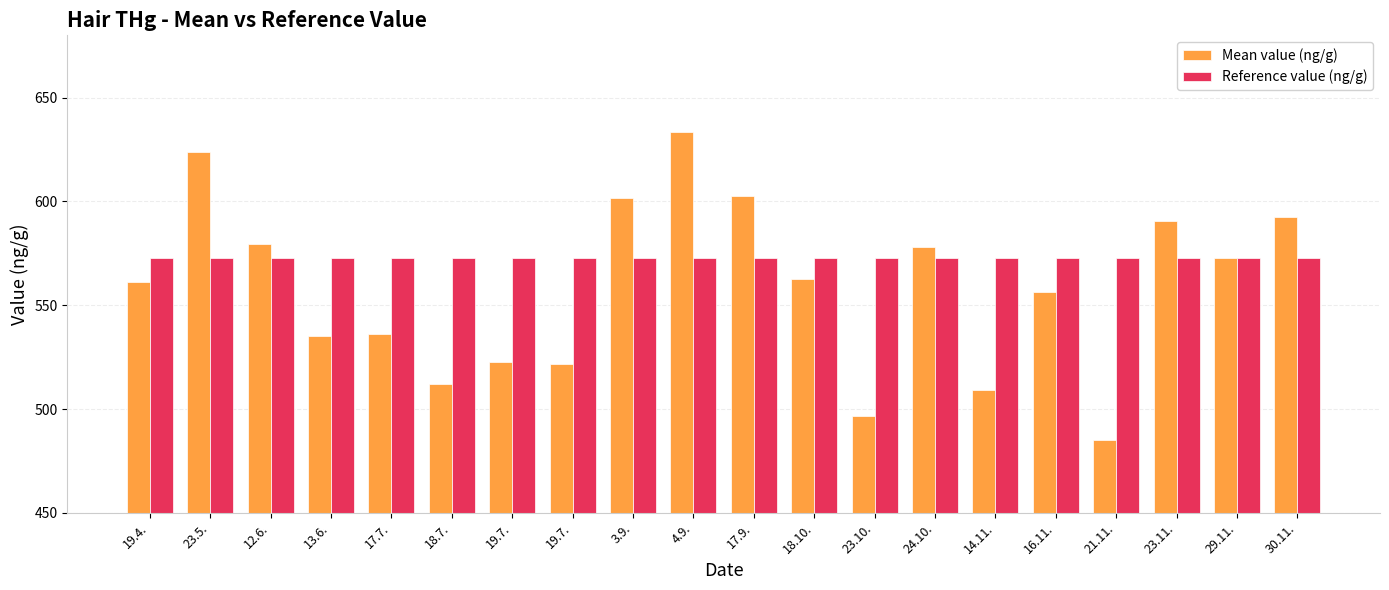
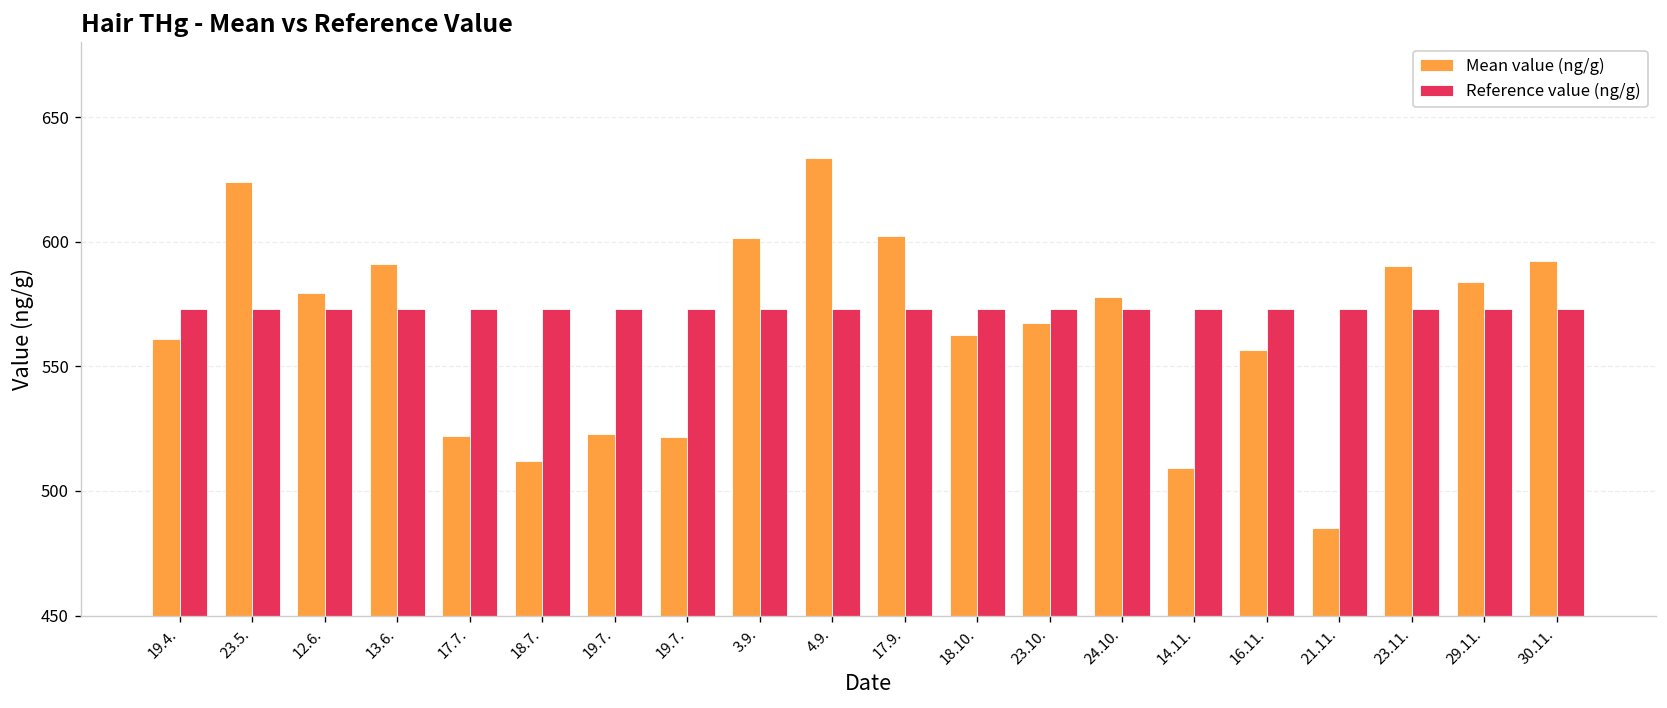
Mean value (ng/g), 13.6.: 535 -> 591
Mean value (ng/g), 17.7.: 536 -> 522
Mean value (ng/g), 23.10.: 497 -> 567
Mean value (ng/g), 29.11.: 573 -> 584
